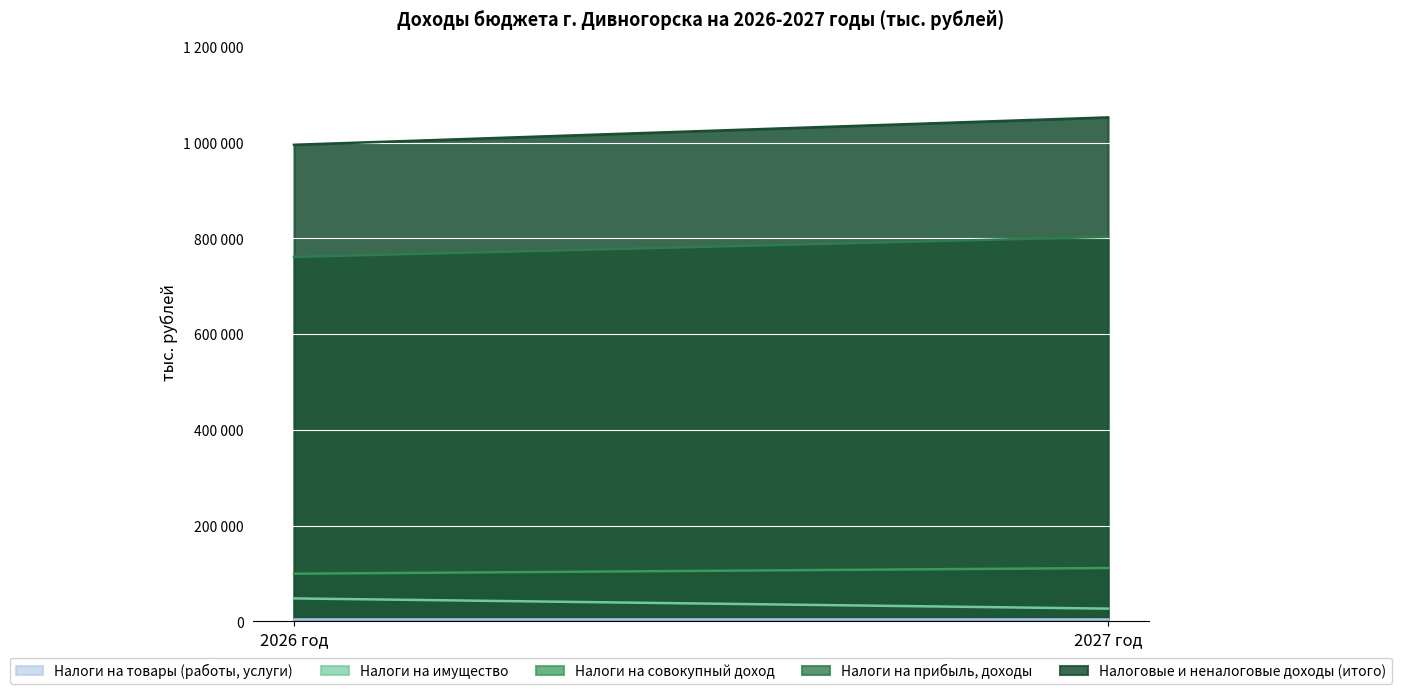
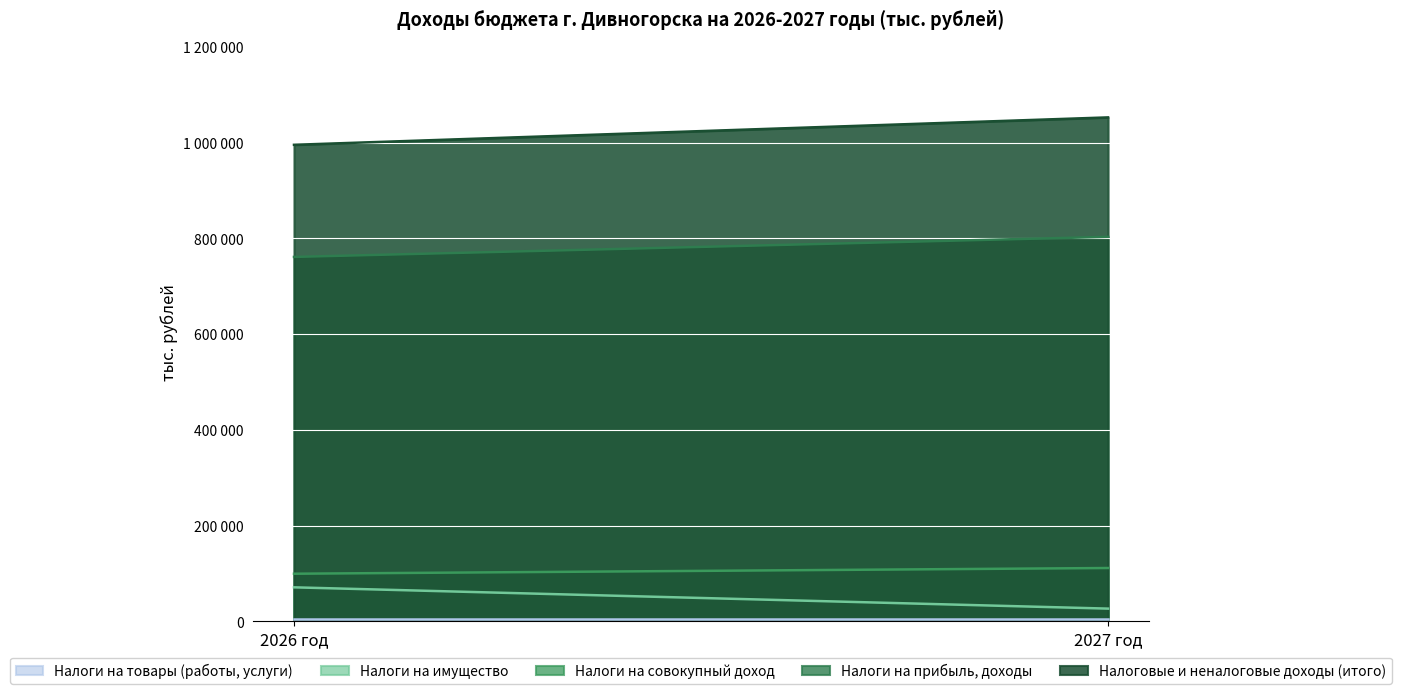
Налоги на имущество, 2026 год: 50000 -> 70000
